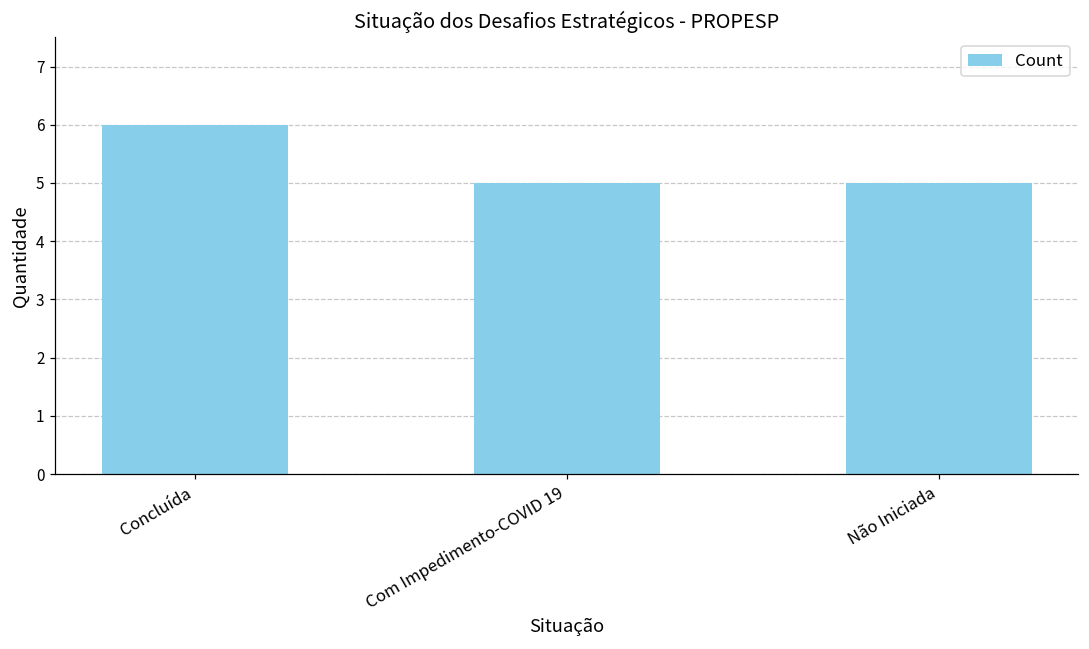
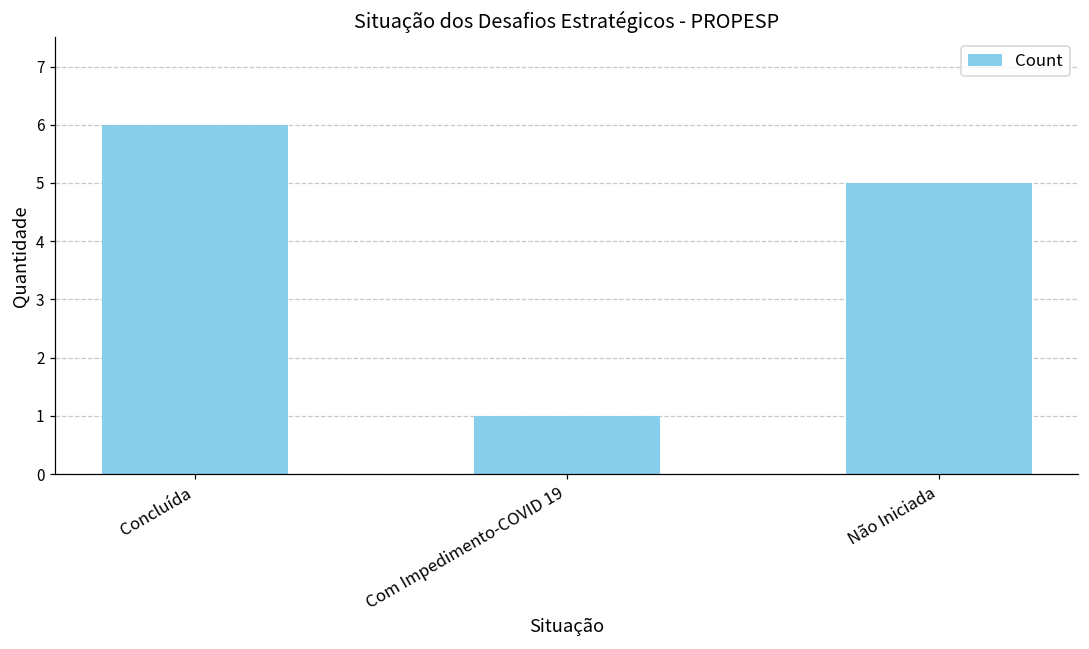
Com Impedimento-COVID 19: 5 -> 1
